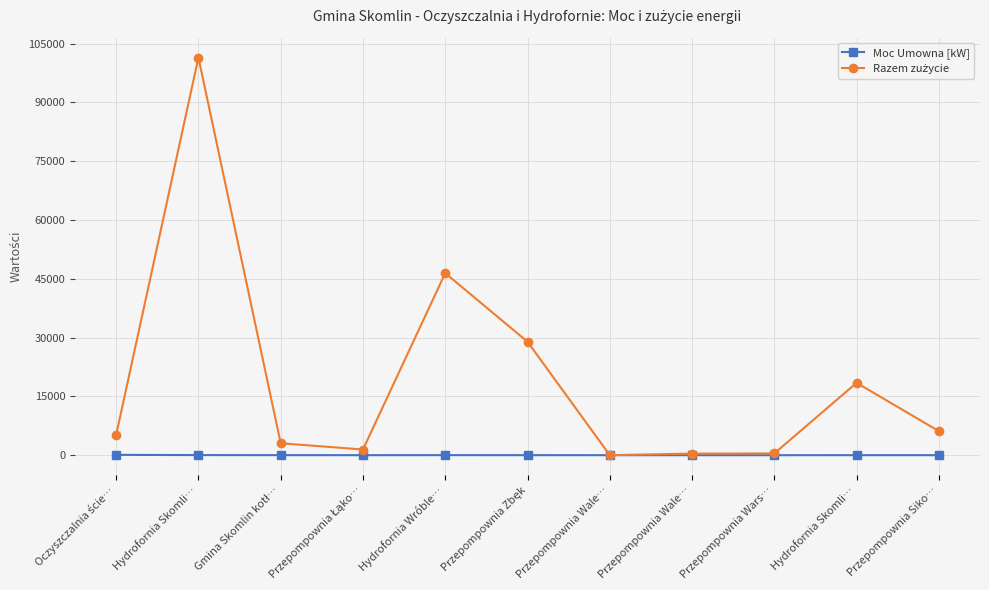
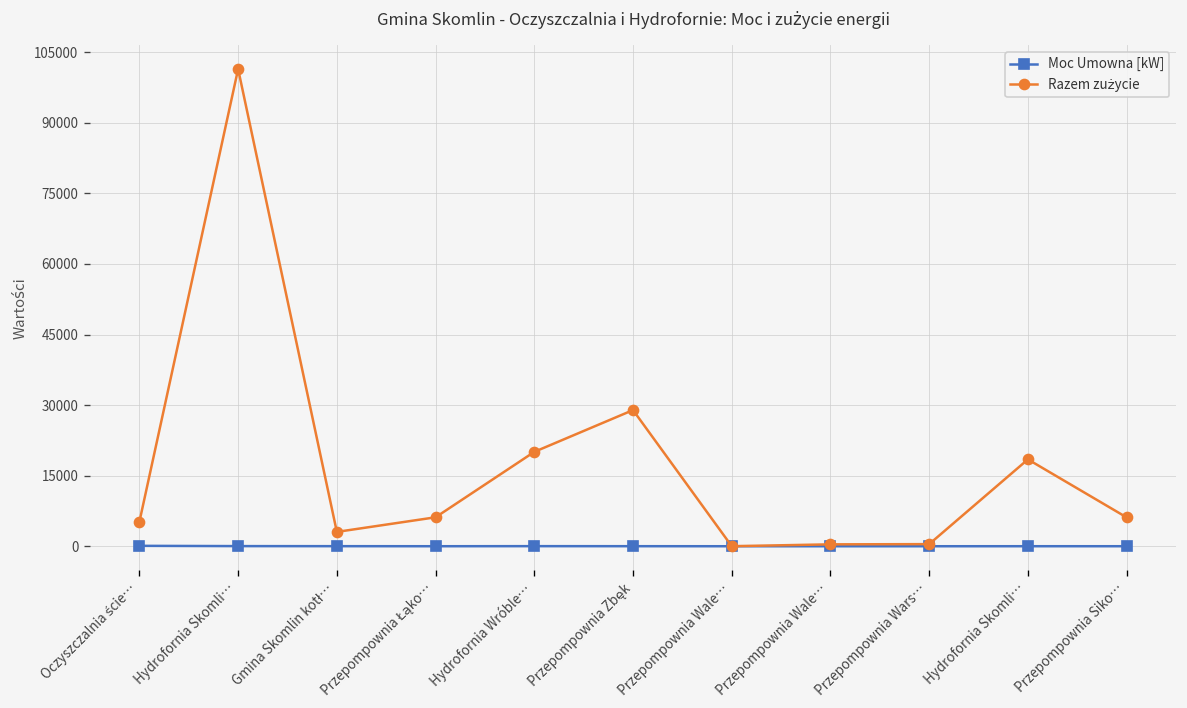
Razem zużycie, Przepompownia Łąko…: 1000 -> 6000
Razem zużycie, Hydrofornia Wróble…: 46000 -> 20000
